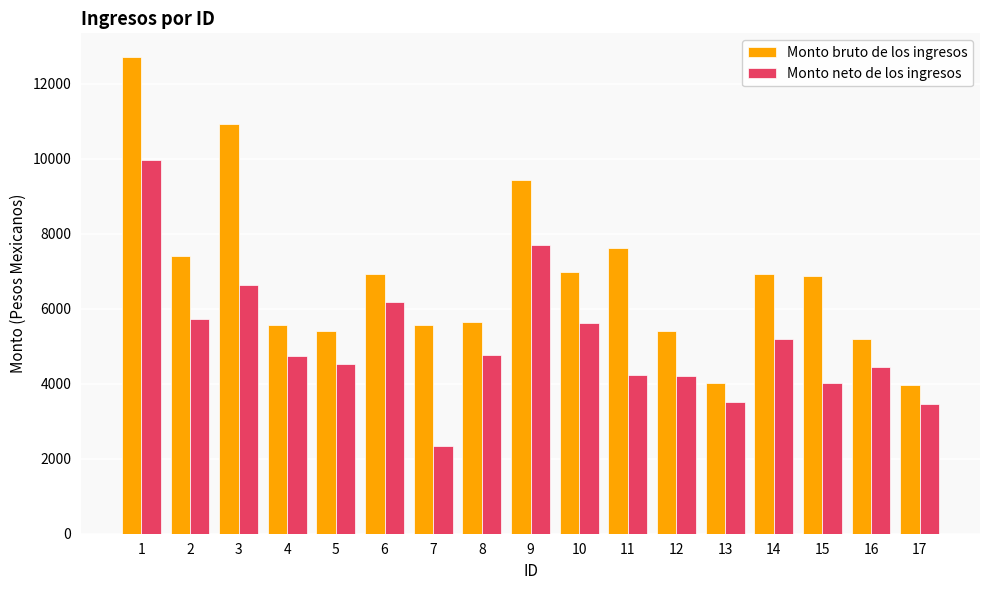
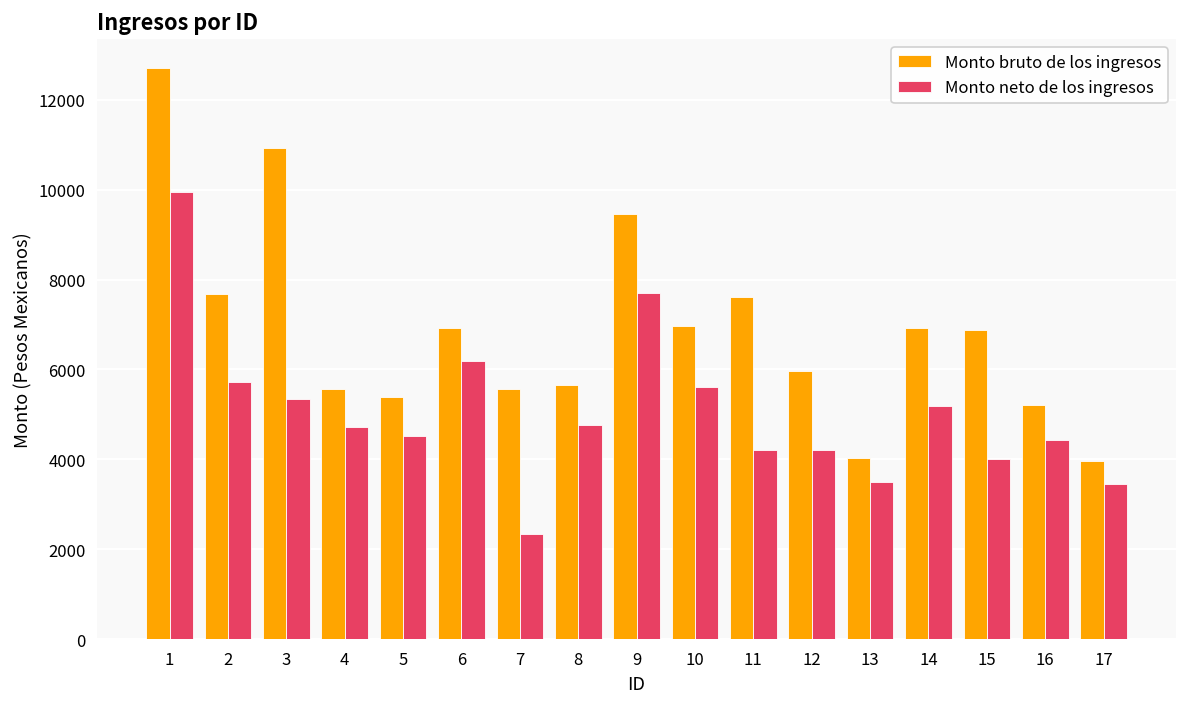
Monto bruto de los ingresos, 2: 7400 -> 7700
Monto neto de los ingresos, 3: 6600 -> 5300
Monto bruto de los ingresos, 12: 5400 -> 6000
